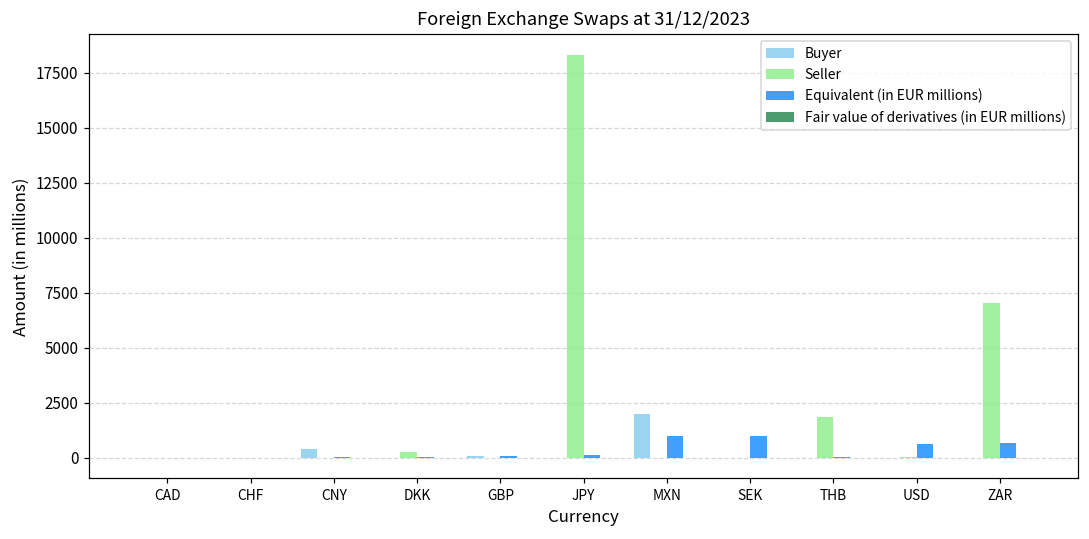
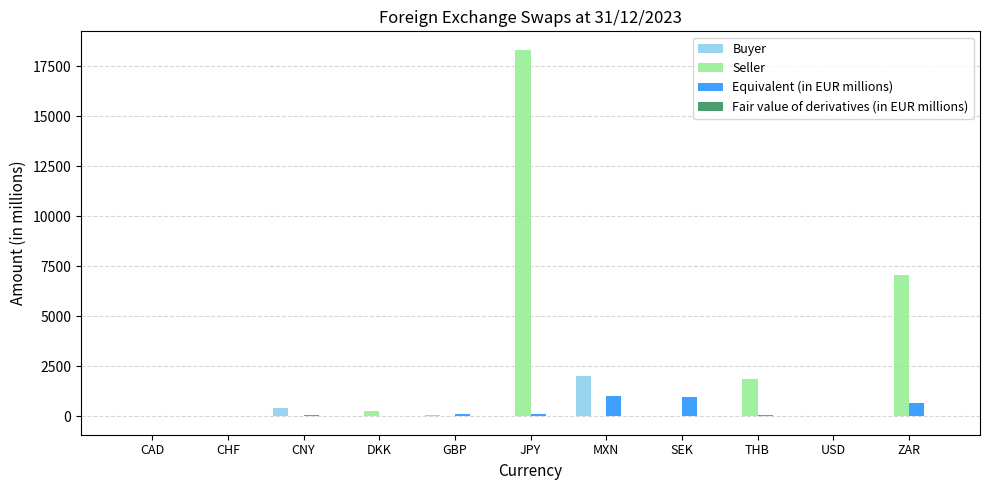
Equivalent (in EUR millions), USD: 600 -> 0
